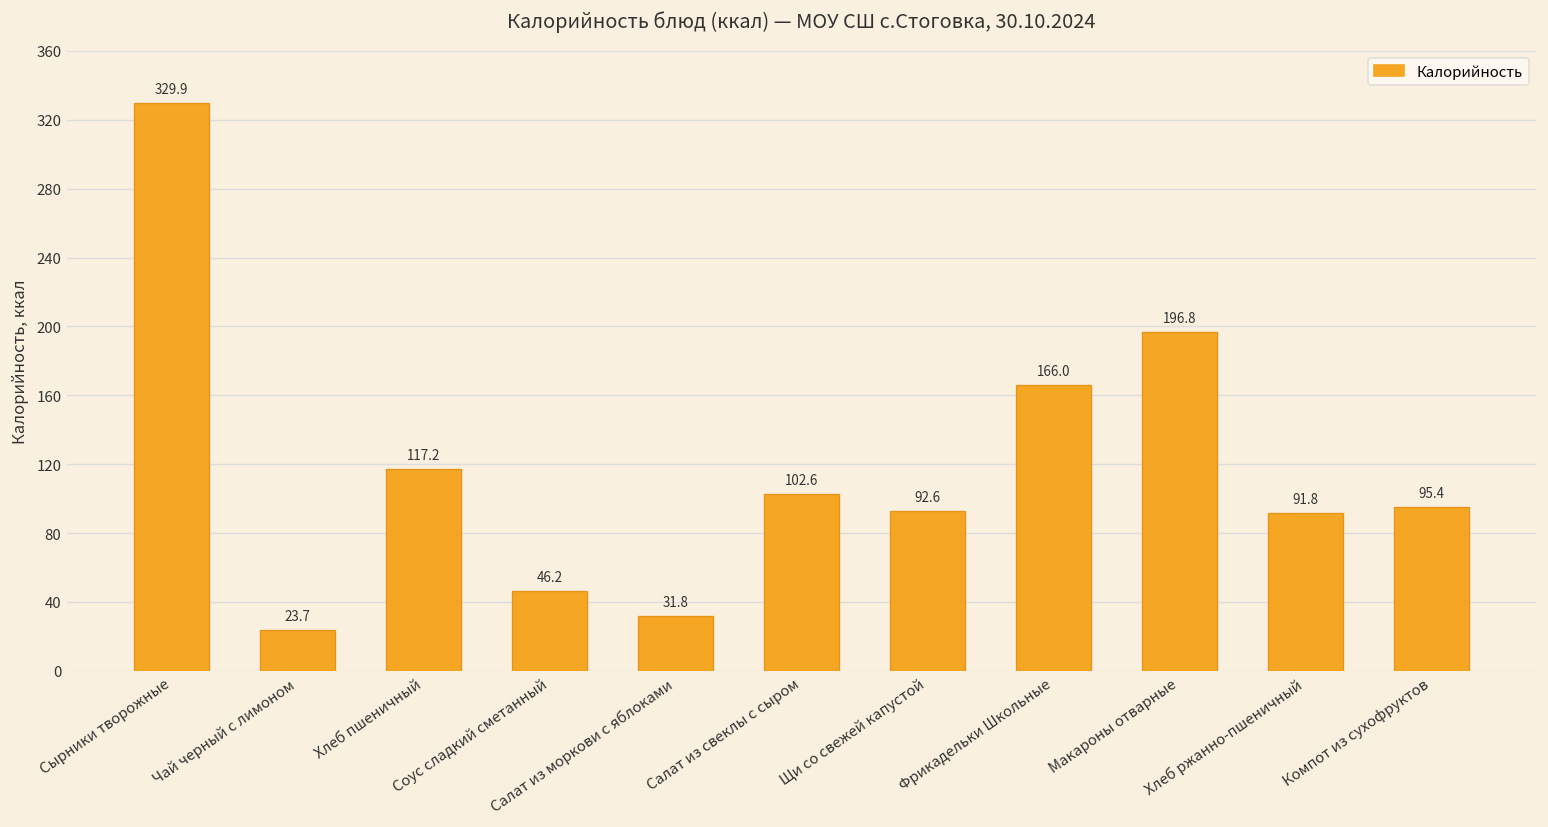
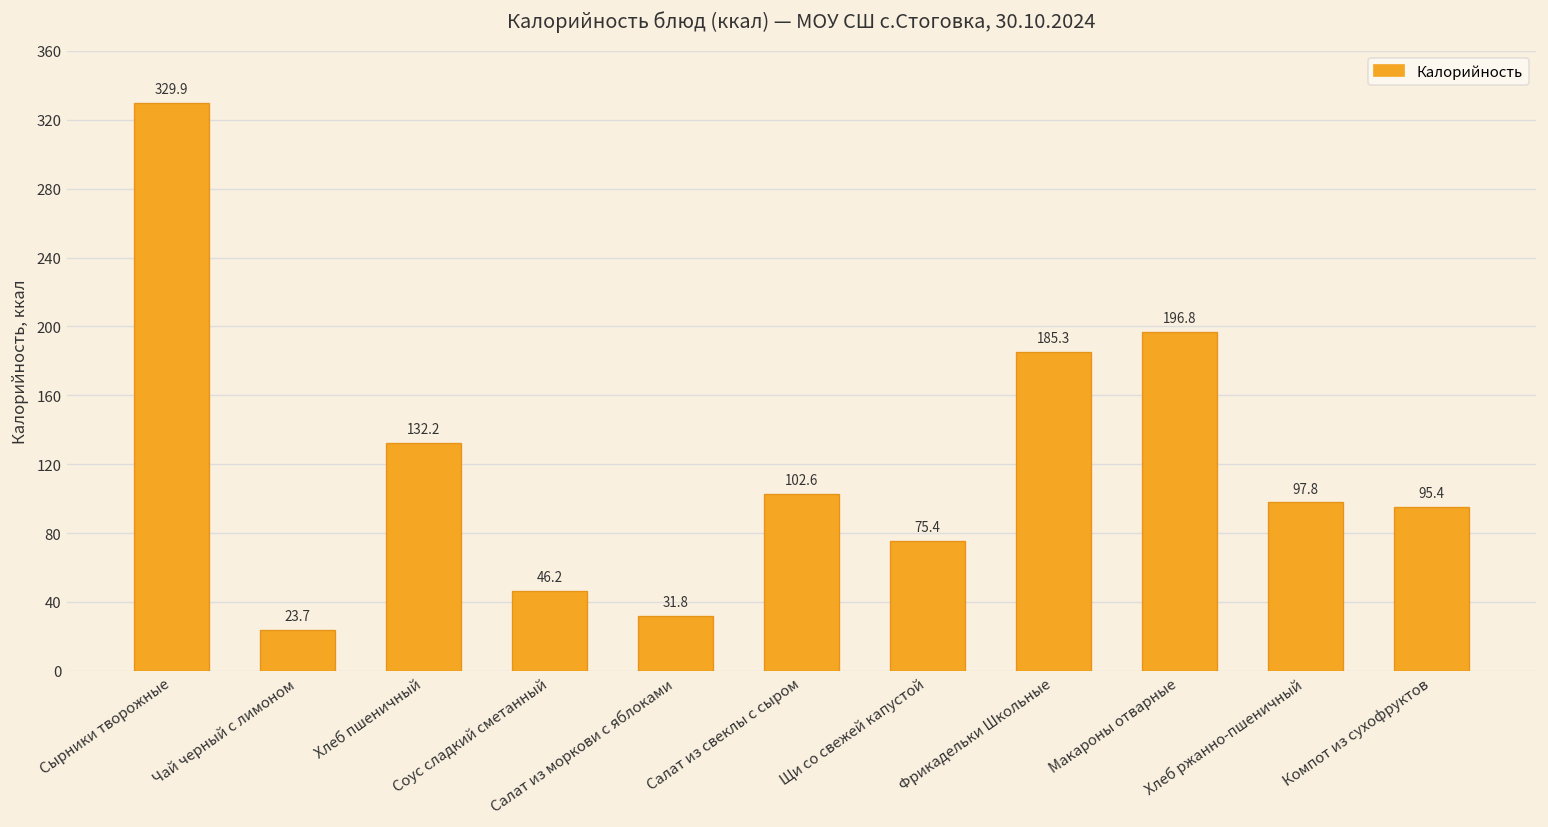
Хлеб пшеничный: 117.2 -> 132.2
Щи со свежей капустой: 92.6 -> 75.4
Фрикадельки Школьные: 166.0 -> 185.3
Хлеб ржанно-пшеничный: 91.8 -> 97.8
